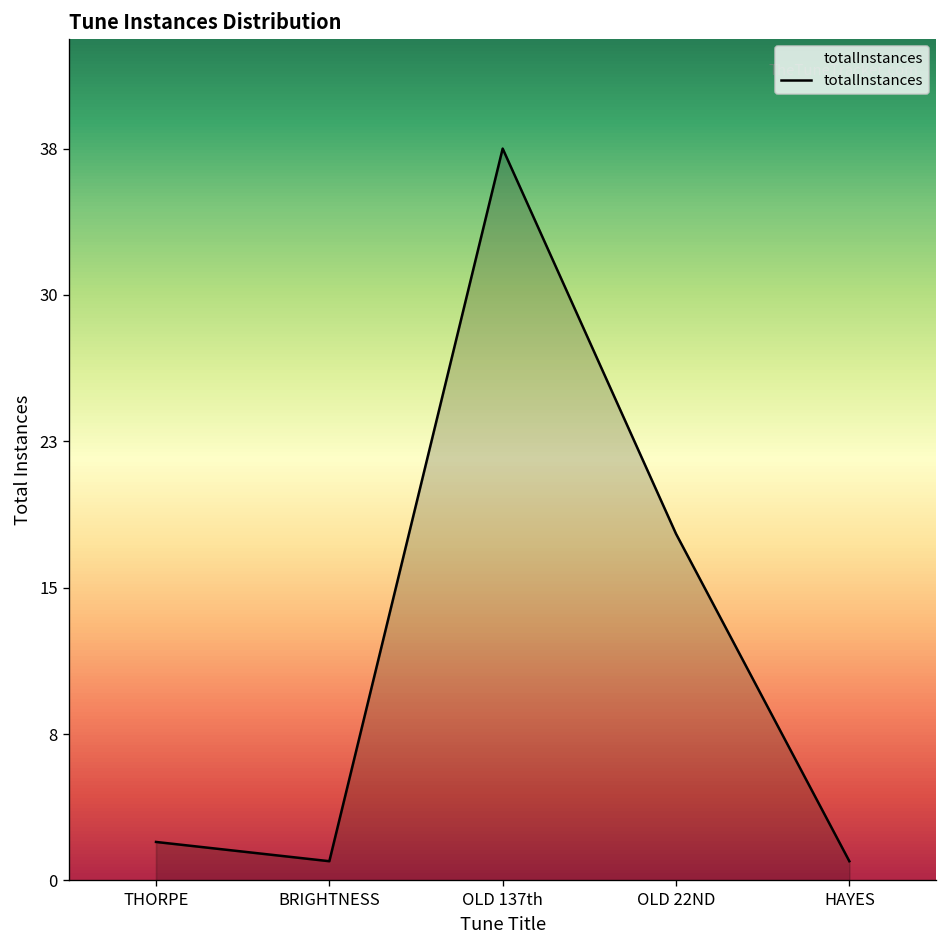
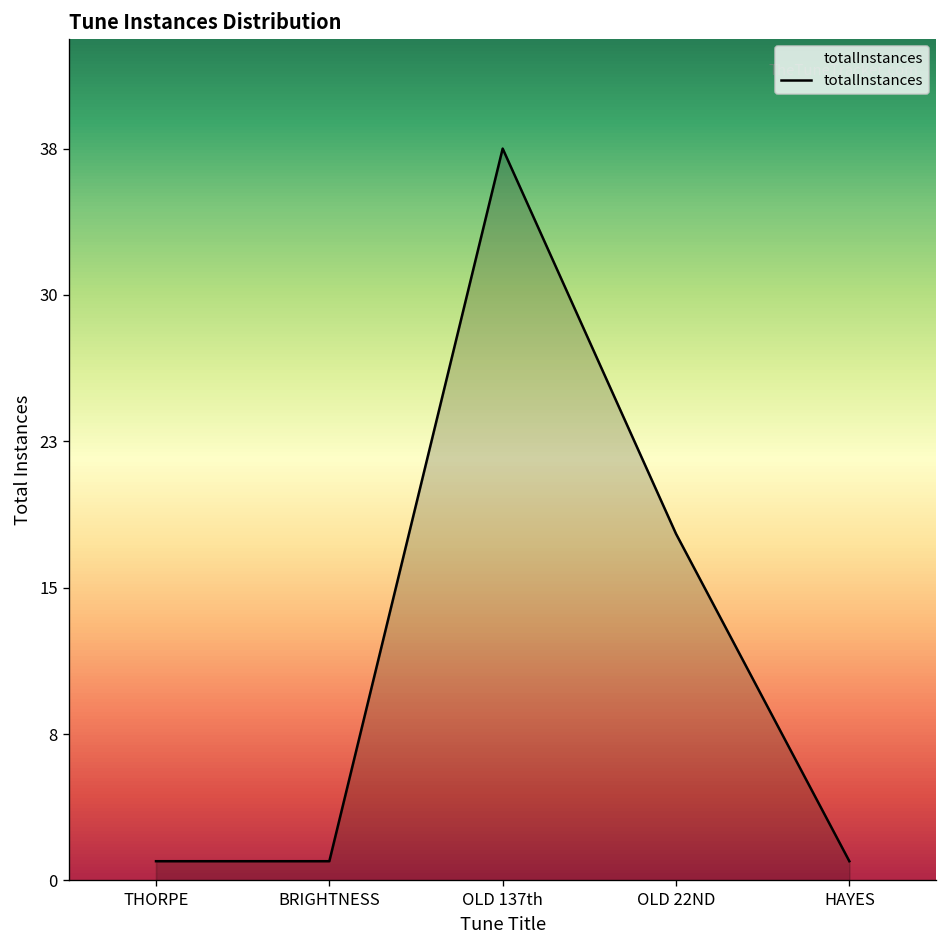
THORPE: 2 -> 1
